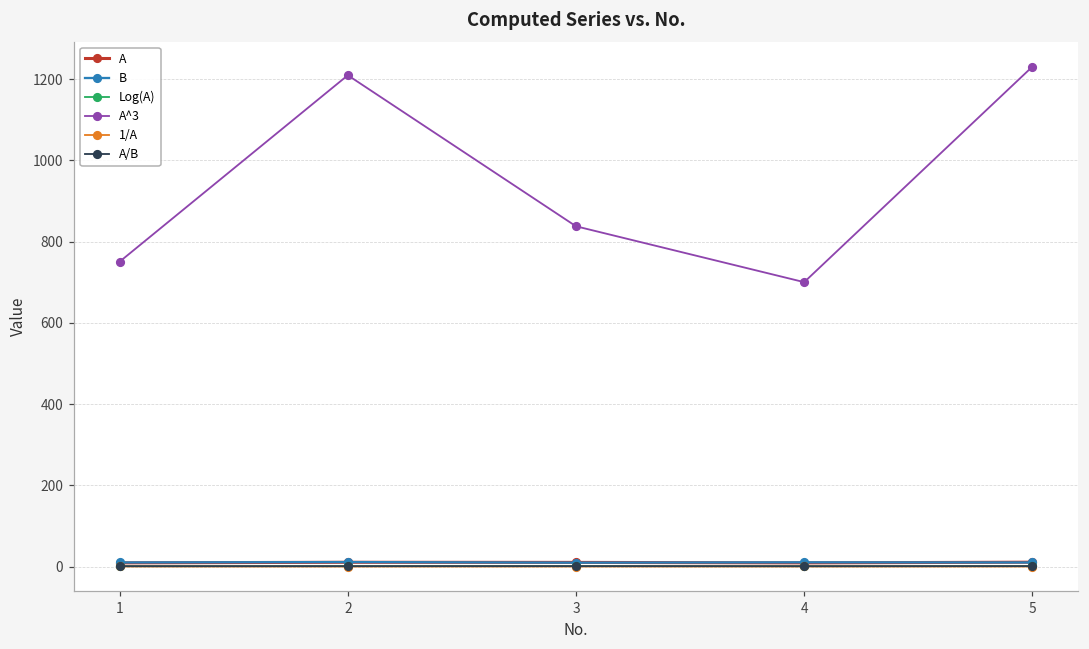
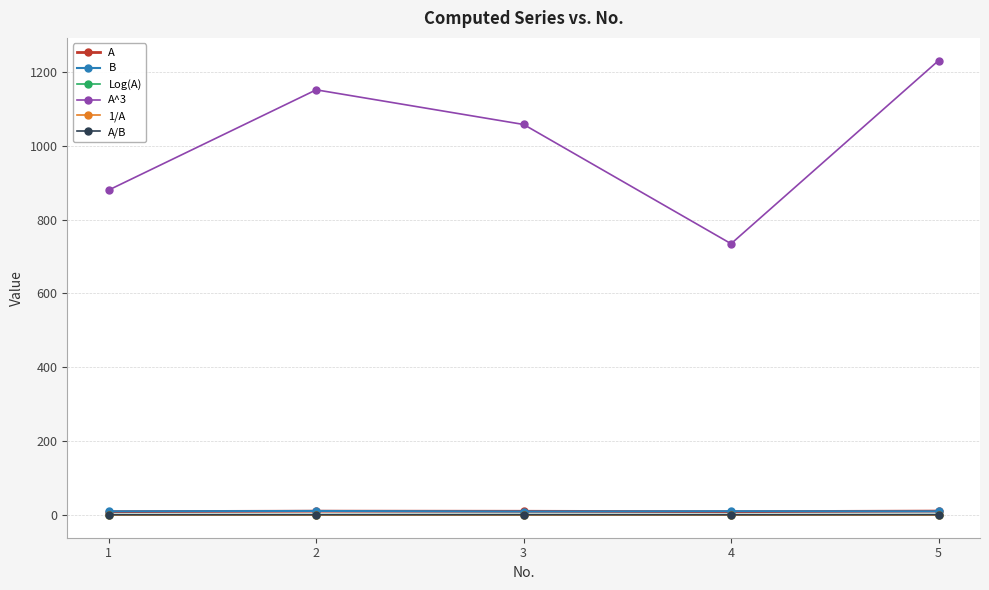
A^3, 1: 750 -> 880
A^3, 2: 1210 -> 1150
A^3, 3: 840 -> 1060
A^3, 4: 700 -> 730
